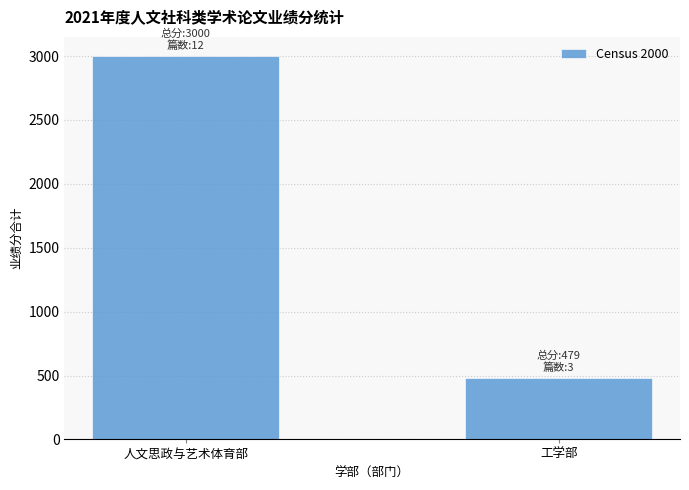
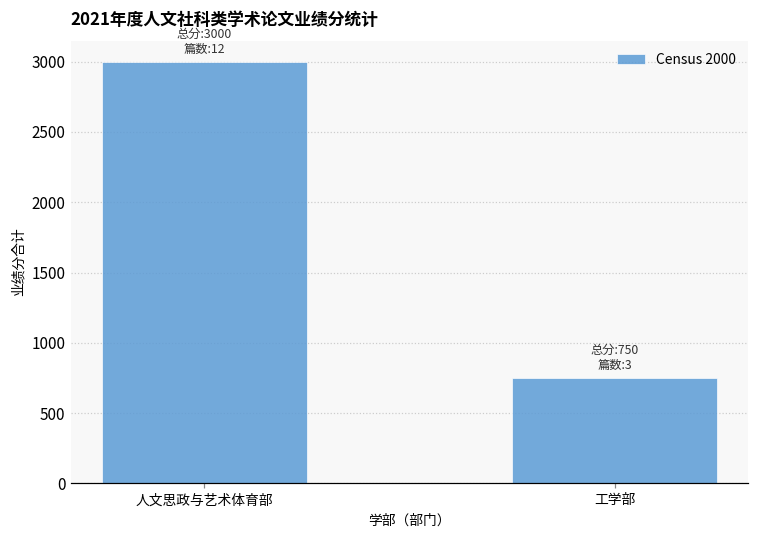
工学部: 479 -> 750
